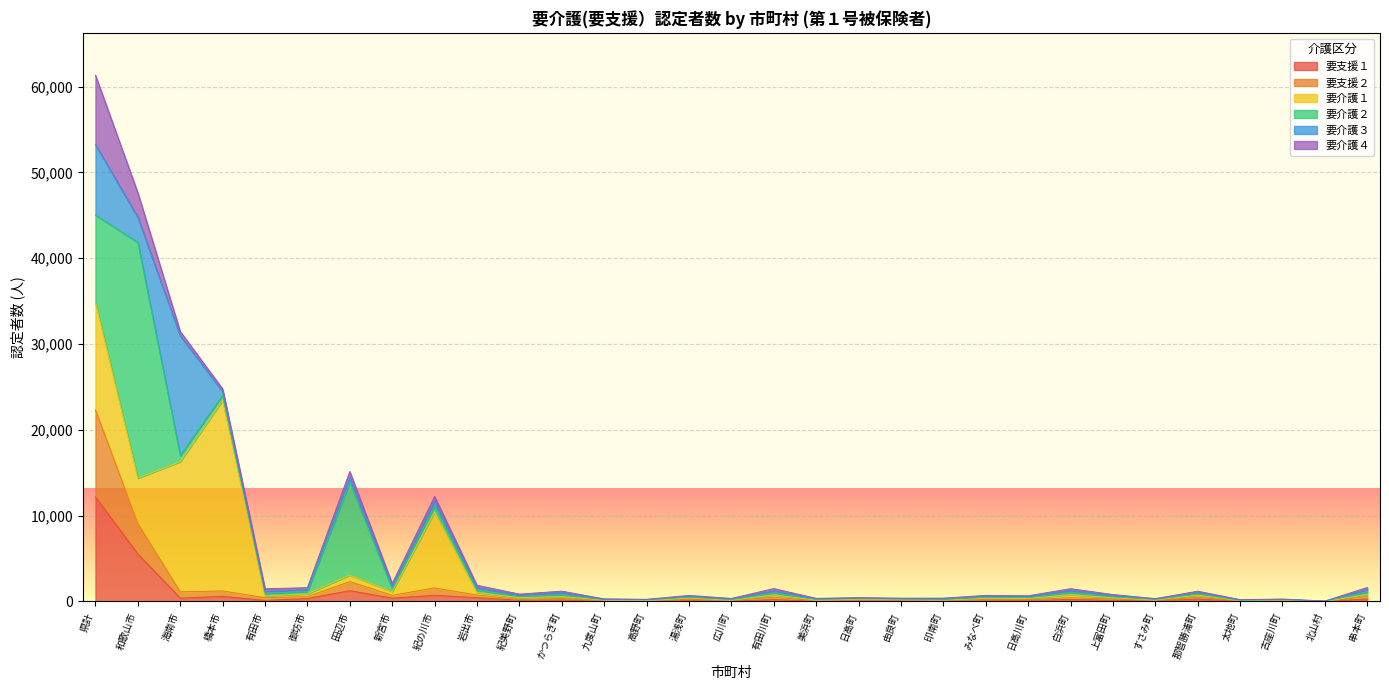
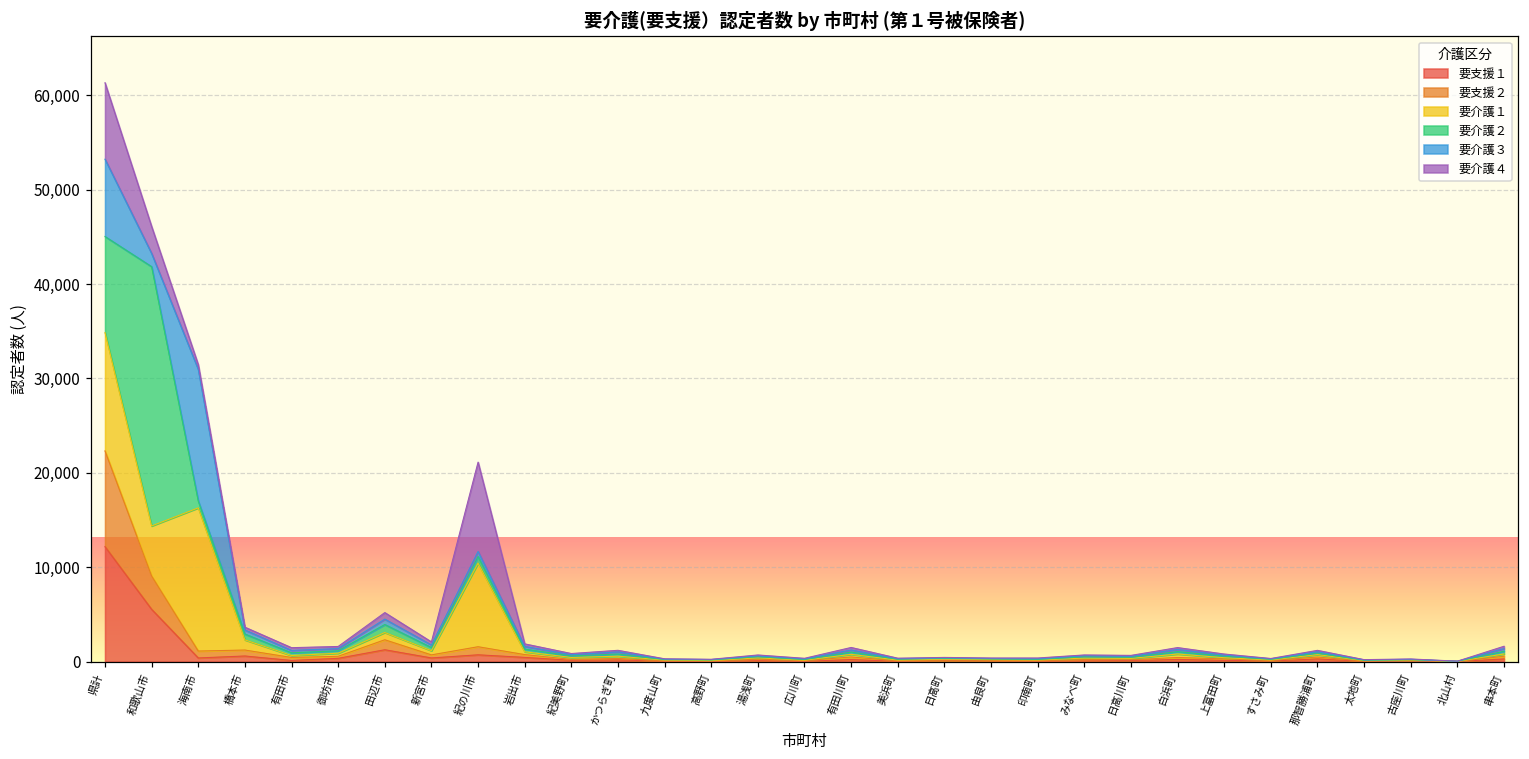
要介護３, 和歌山市: 3,000 -> 1,000
要介護１, 橋本市: 22,000 -> 1,000
要介護２, 田辺市: 11,000 -> 1,000
要介護４, 紀の川市: 1,000 -> 9,000
